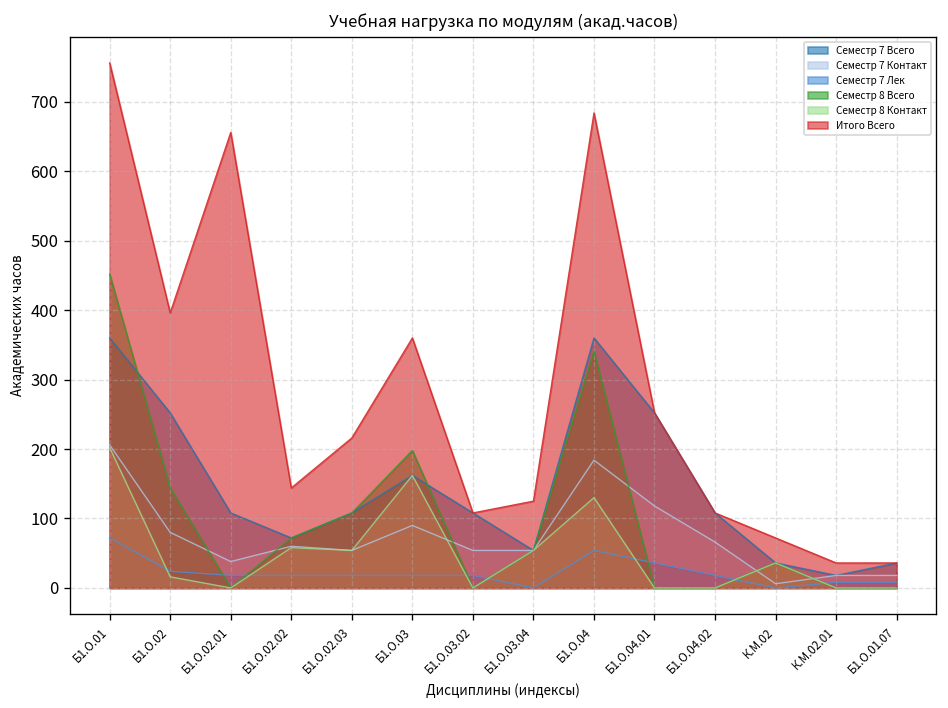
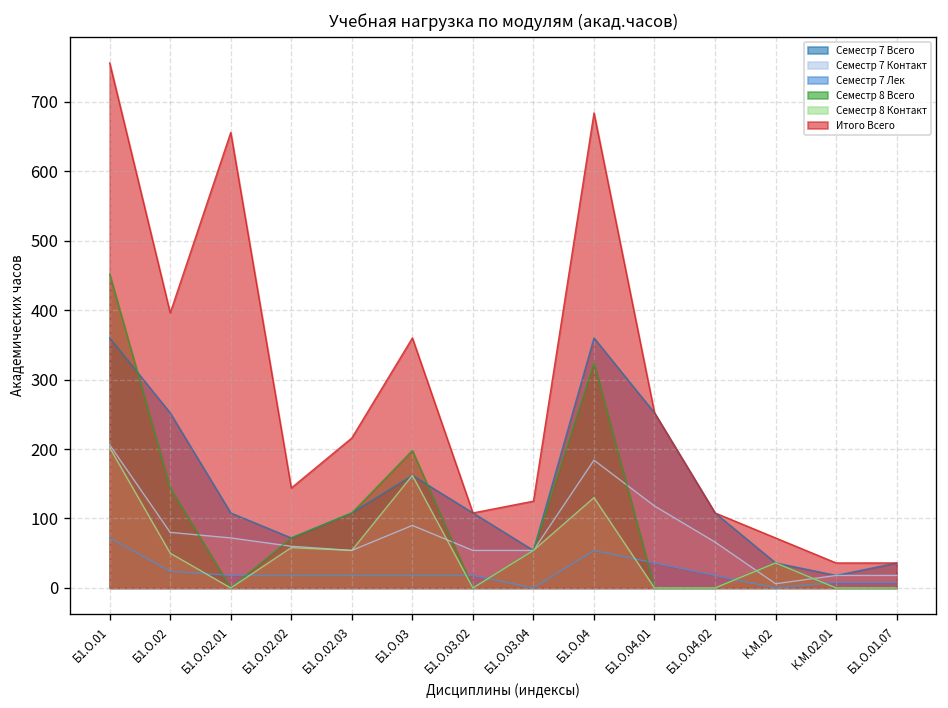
Семестр 8 Контакт, Б1.О.02: 20 -> 50
Семестр 7 Контакт, Б1.О.02.01: 40 -> 70
Семестр 8 Всего, Б1.О.04: 340 -> 320
